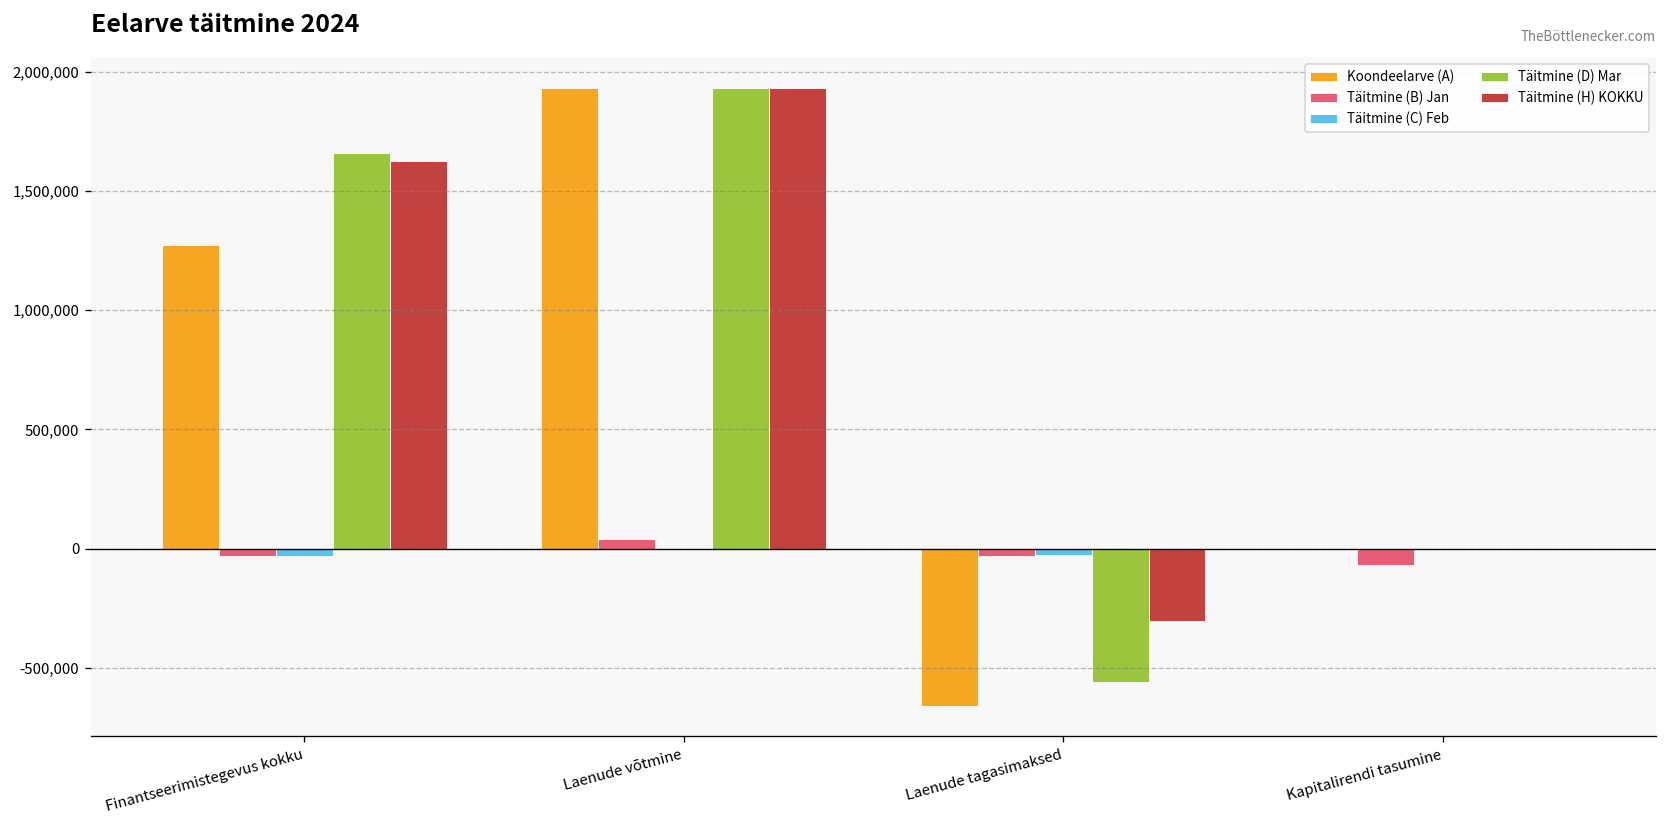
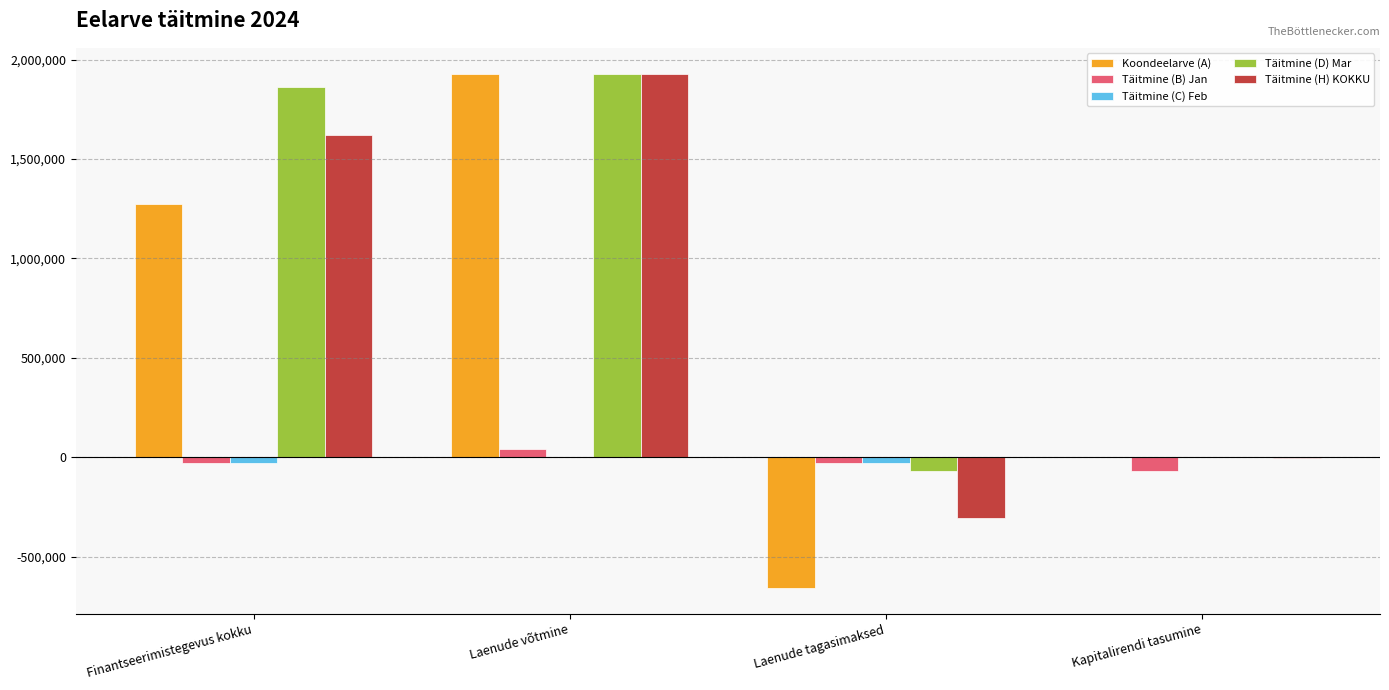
Täitmine (D) Mar, Finantseerimistegevus kokku: 1,660,000 -> 1,860,000
Täitmine (D) Mar, Laenude tagasimaksed: -560,000 -> -70,000
